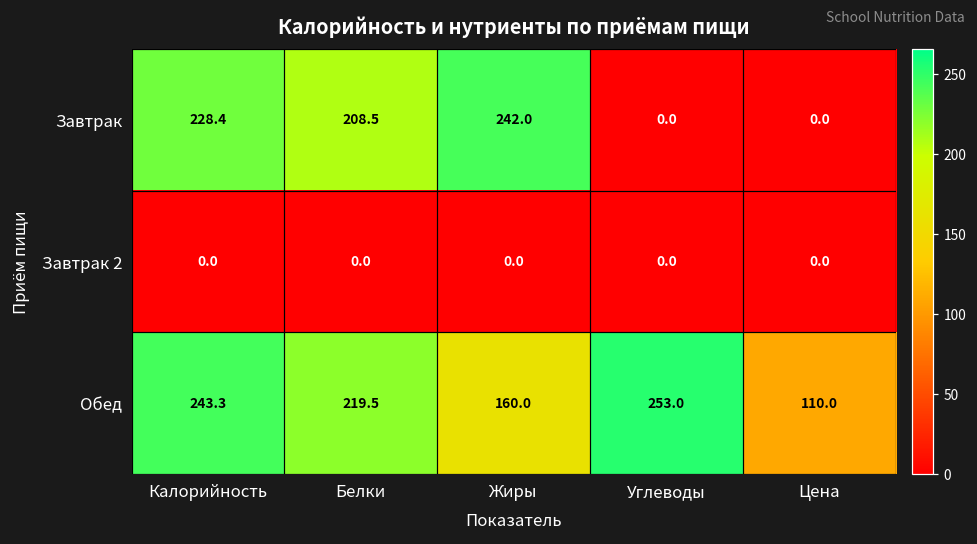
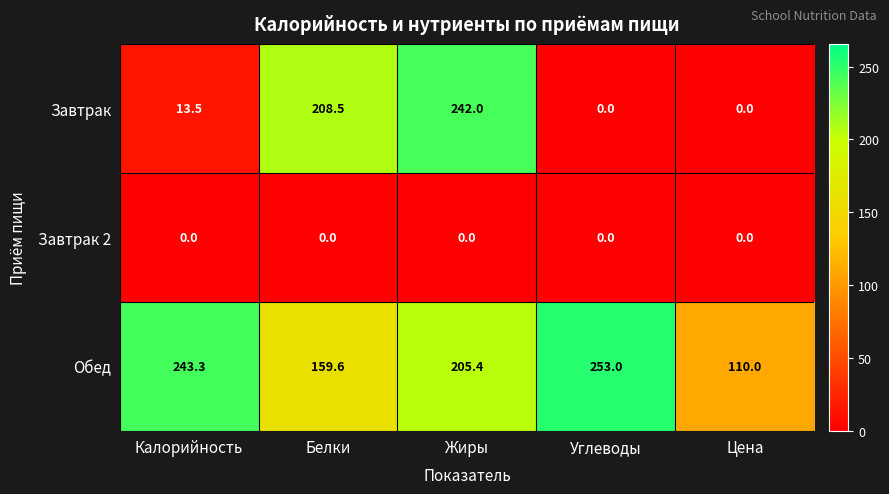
Завтрак, Калорийность: 228.4 -> 13.5
Обед, Белки: 219.5 -> 159.6
Обед, Жиры: 160.0 -> 205.4
